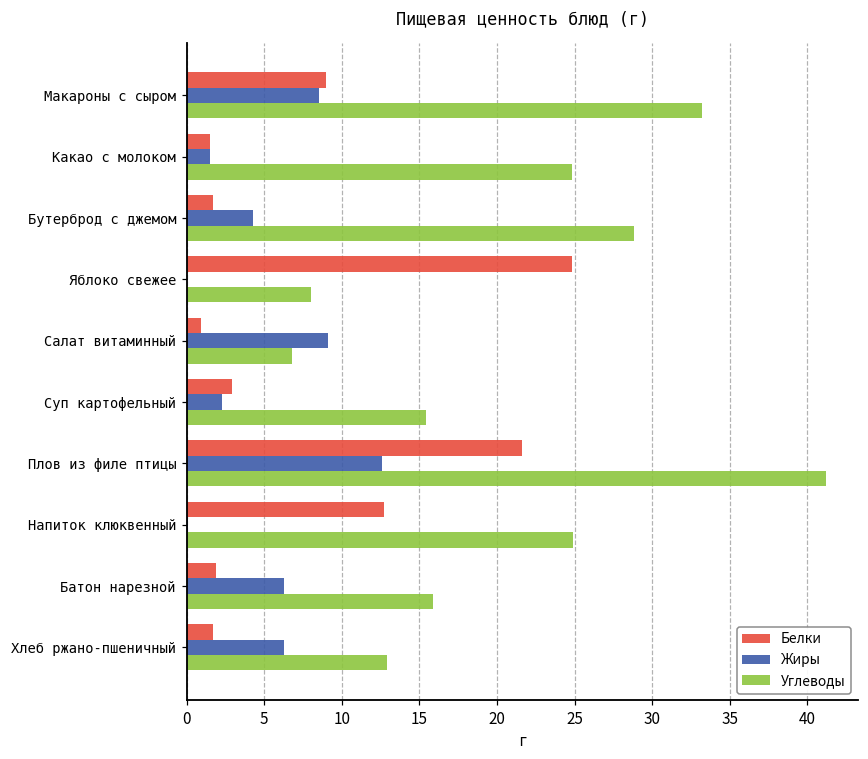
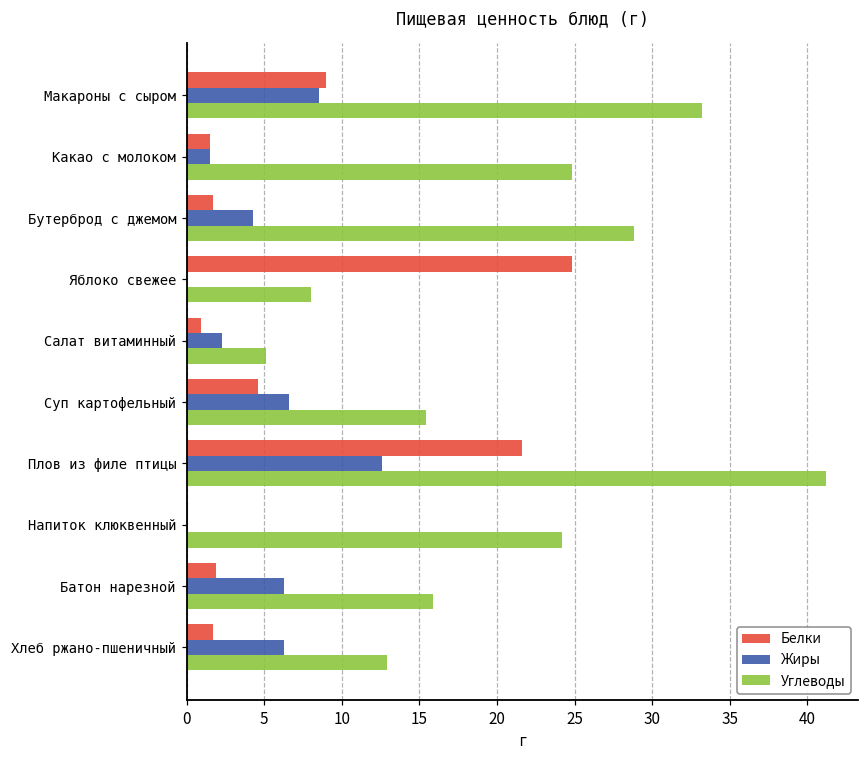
Жиры, Салат витаминный: 9.1 -> 2.3
Углеводы, Салат витаминный: 6.8 -> 5.1
Белки, Суп картофельный: 2.9 -> 4.6
Жиры, Суп картофельный: 2.3 -> 6.6
Белки, Напиток клюквенный: 12.7 -> 0.1
Углеводы, Напиток клюквенный: 24.9 -> 24.2
